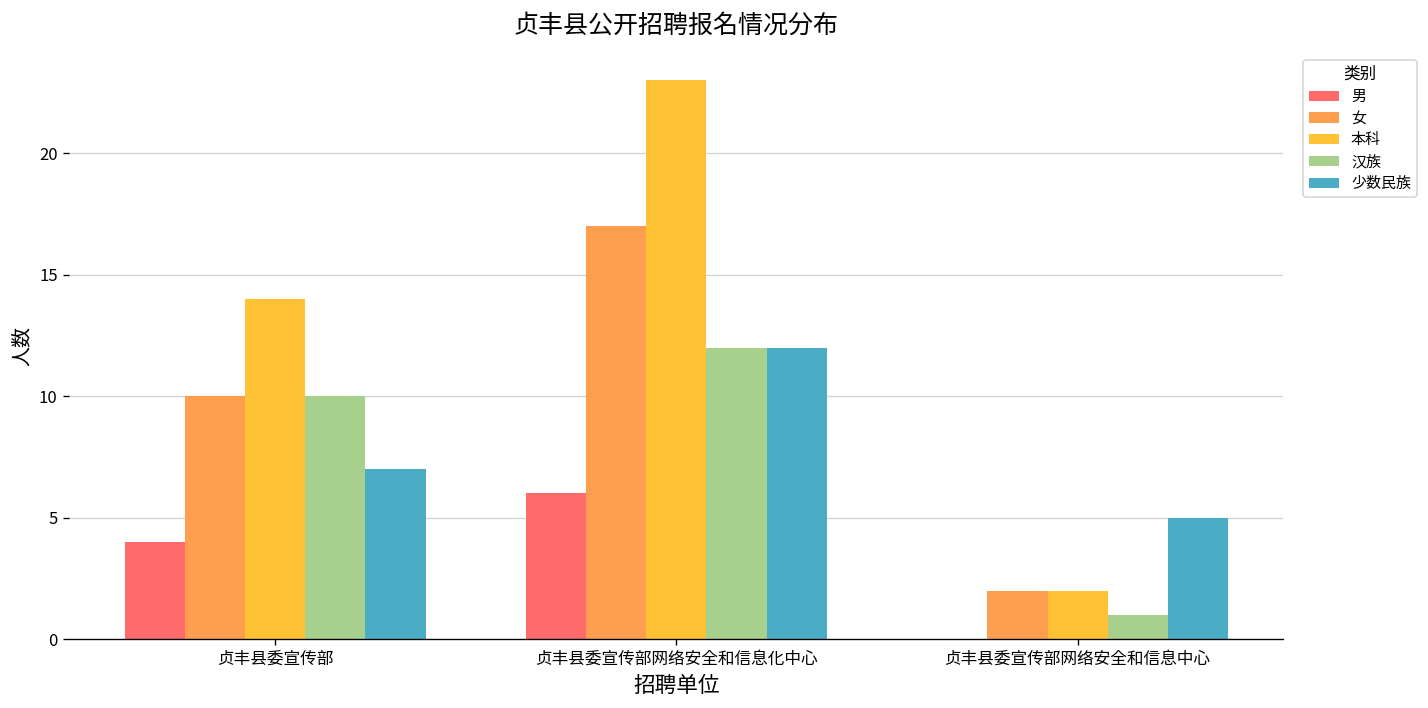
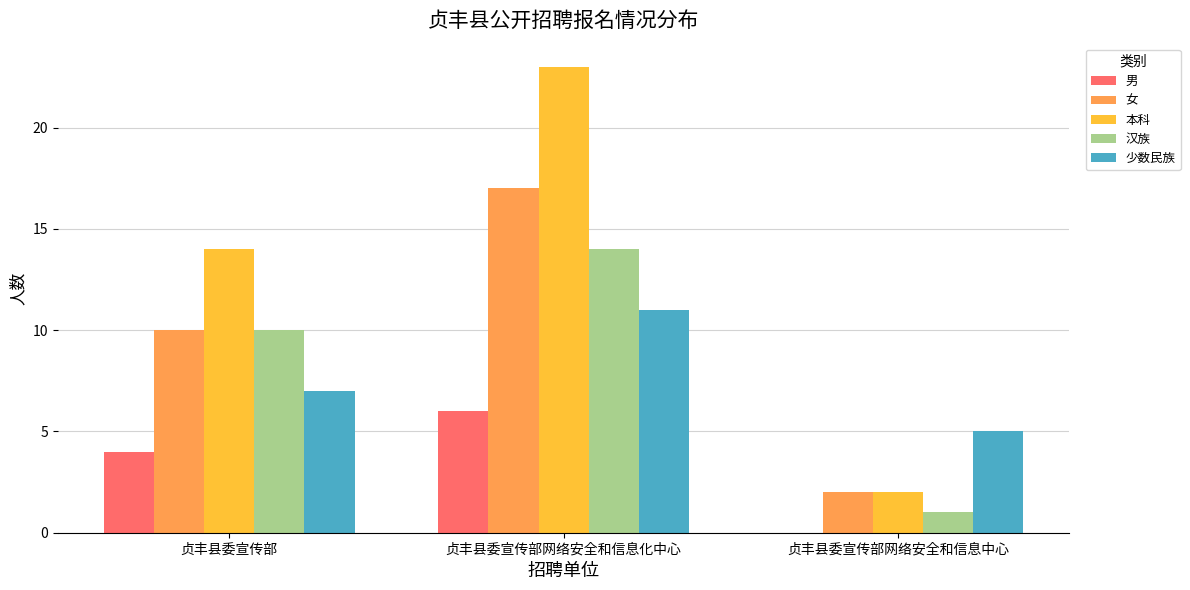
汉族, 贞丰县委宣传部网络安全和信息化中心: 12 -> 14
少数民族, 贞丰县委宣传部网络安全和信息化中心: 12 -> 11
